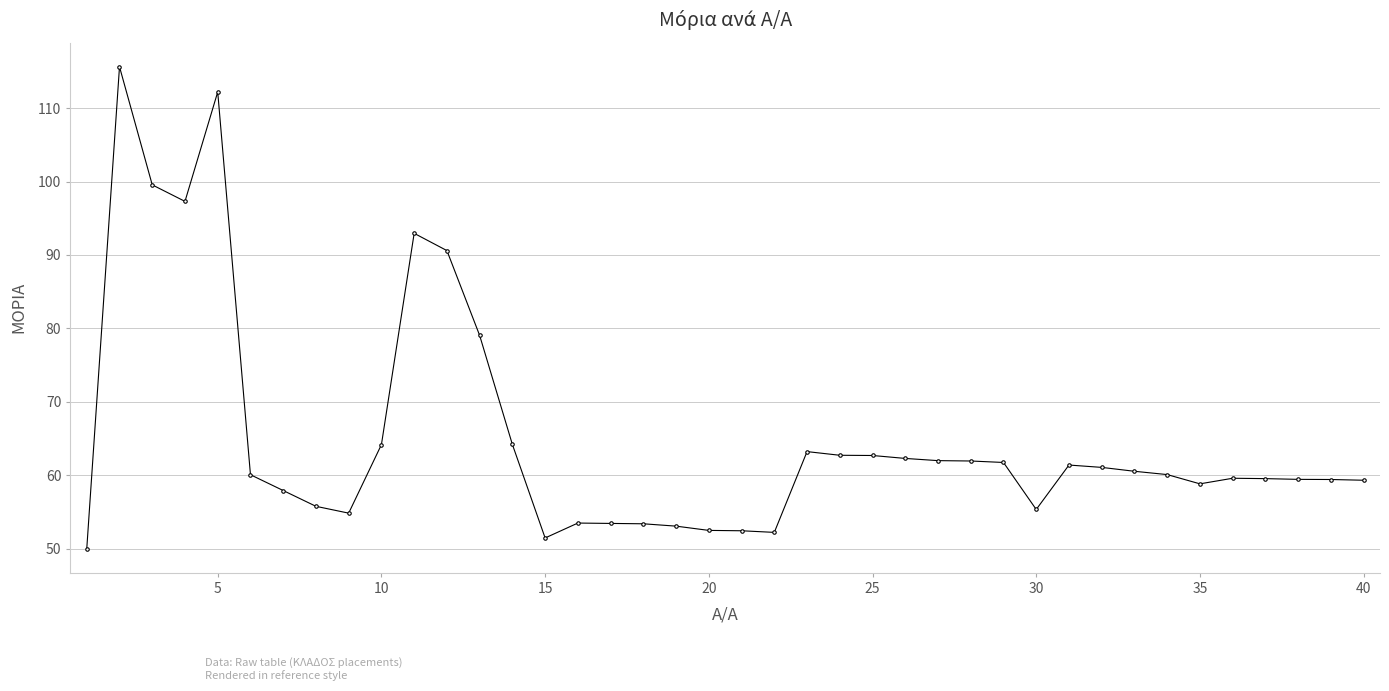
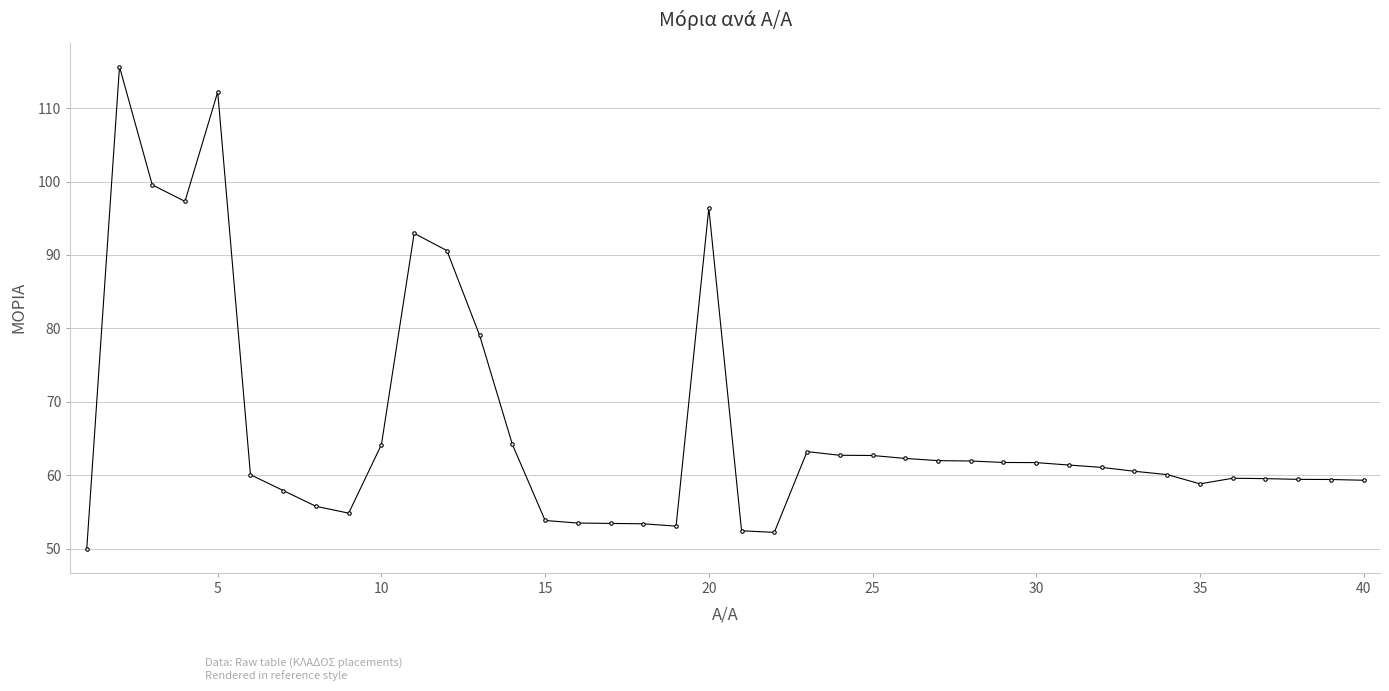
15: 51 -> 54
20: 53 -> 96
30: 55 -> 62
